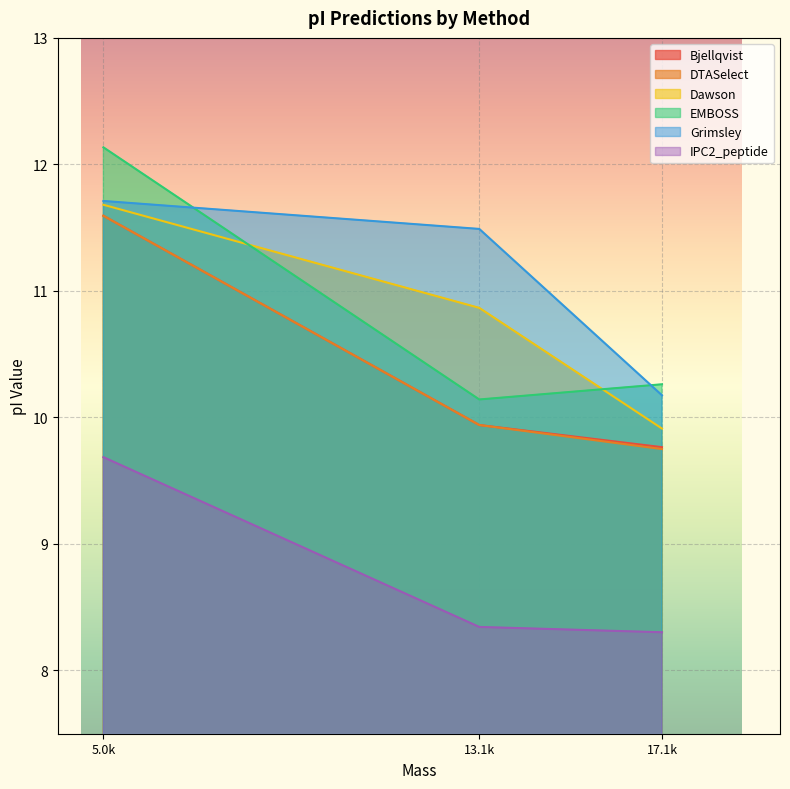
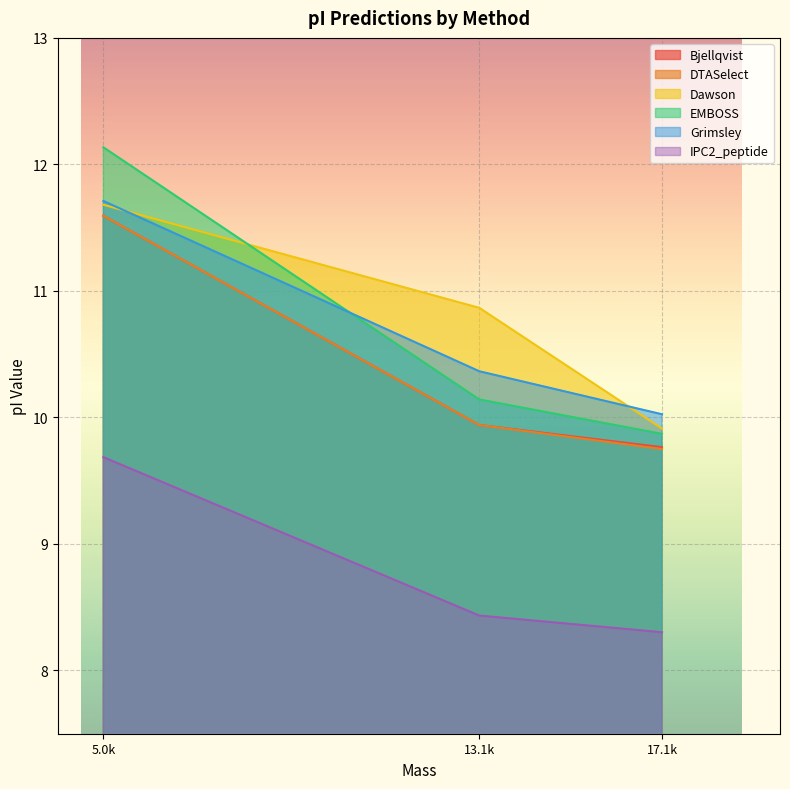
Grimsley, 13.1k: 11.49 -> 10.37
IPC2_peptide, 13.1k: 8.34 -> 8.43
EMBOSS, 17.1k: 10.26 -> 9.87
Grimsley, 17.1k: 10.18 -> 10.03
